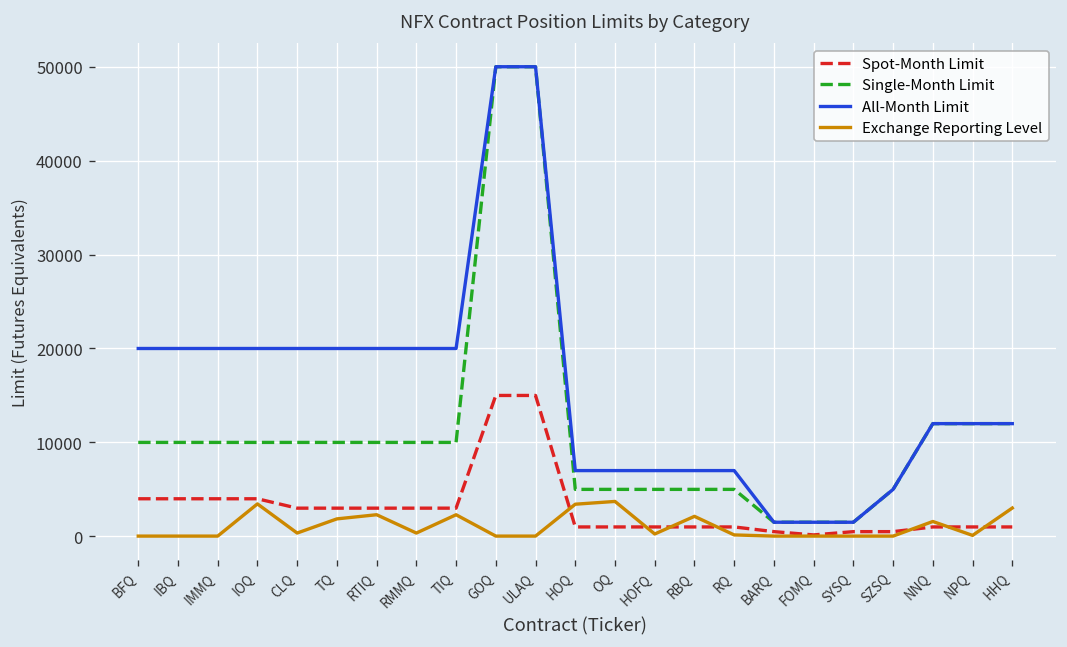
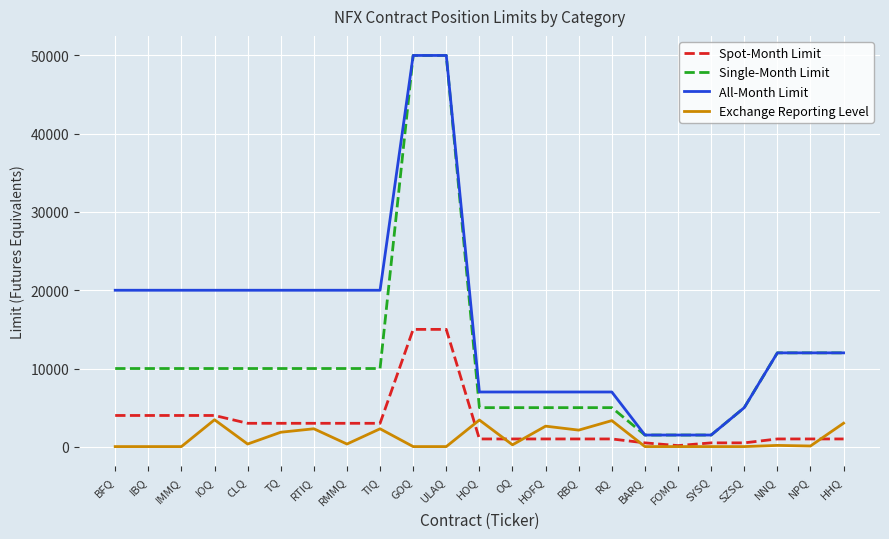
Exchange Reporting Level, OQ: 4000 -> 0
Exchange Reporting Level, HOFQ: 0 -> 3000
Exchange Reporting Level, RQ: 0 -> 3000
Exchange Reporting Level, NNQ: 2000 -> 0
